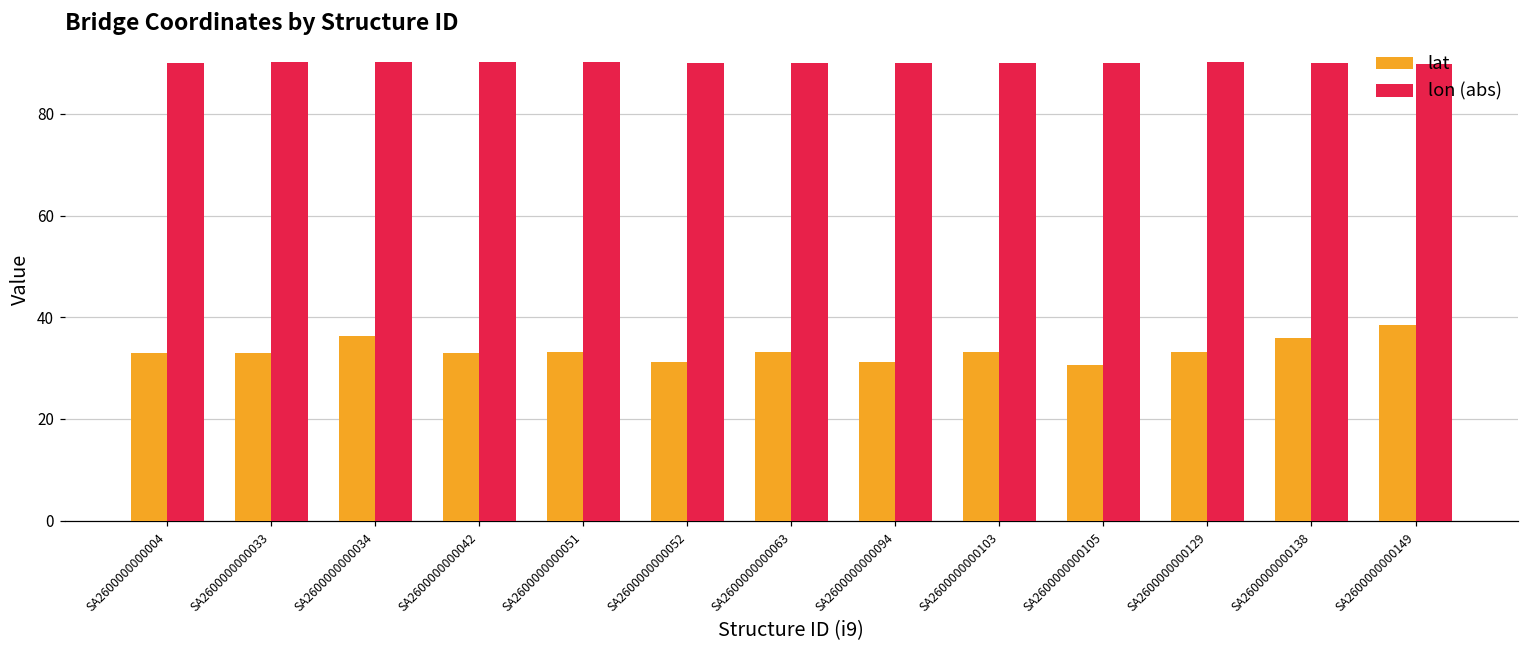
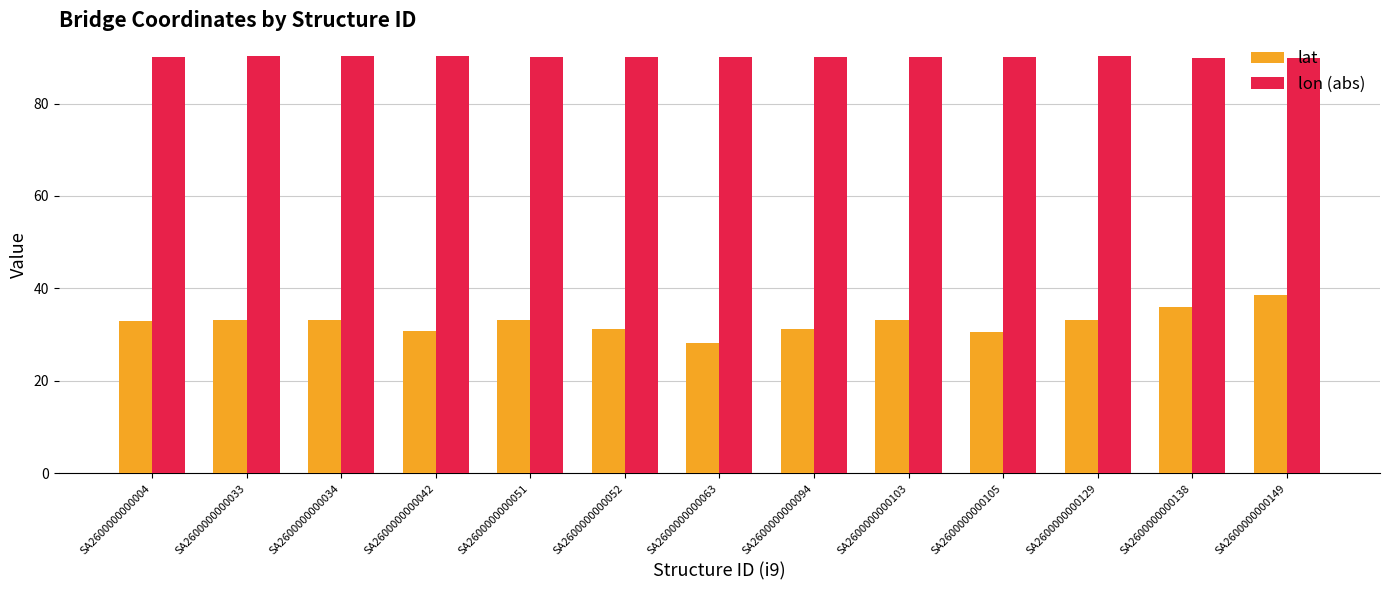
lat, SA2600000000034: 36 -> 33
lat, SA2600000000042: 33 -> 31
lat, SA2600000000063: 33 -> 28
